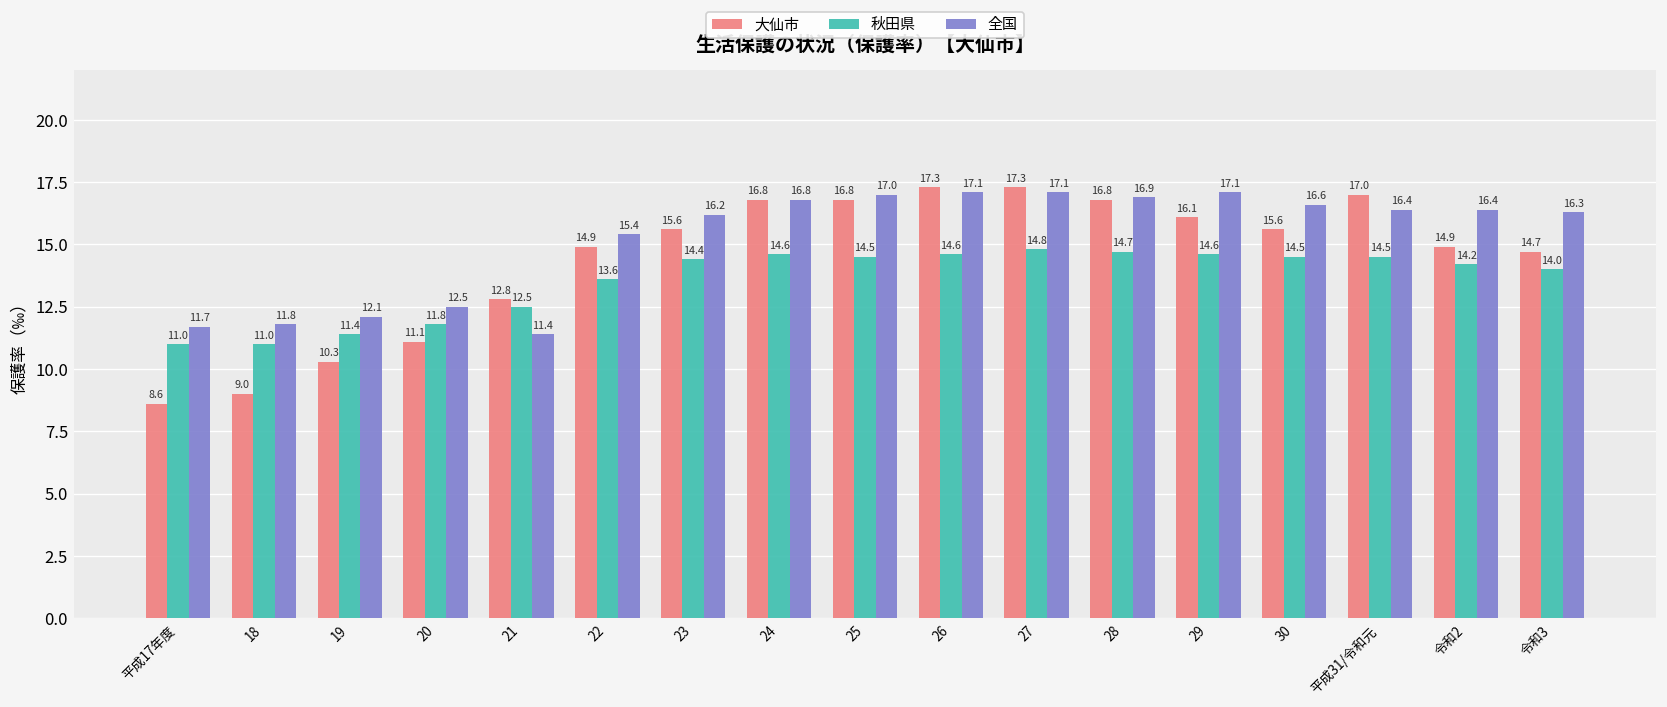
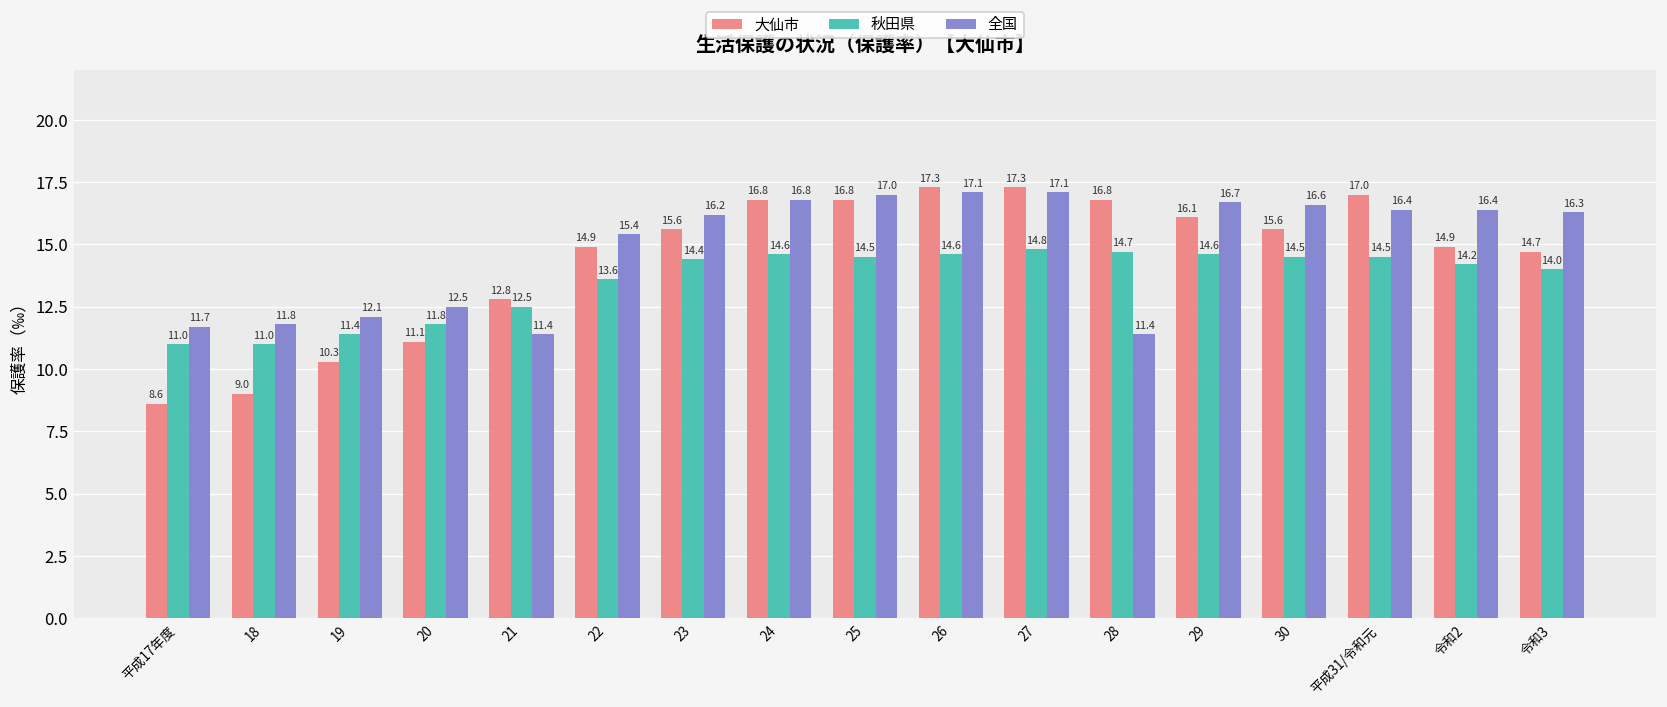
全国, 28: 16.9 -> 11.4
全国, 29: 17.1 -> 16.7
